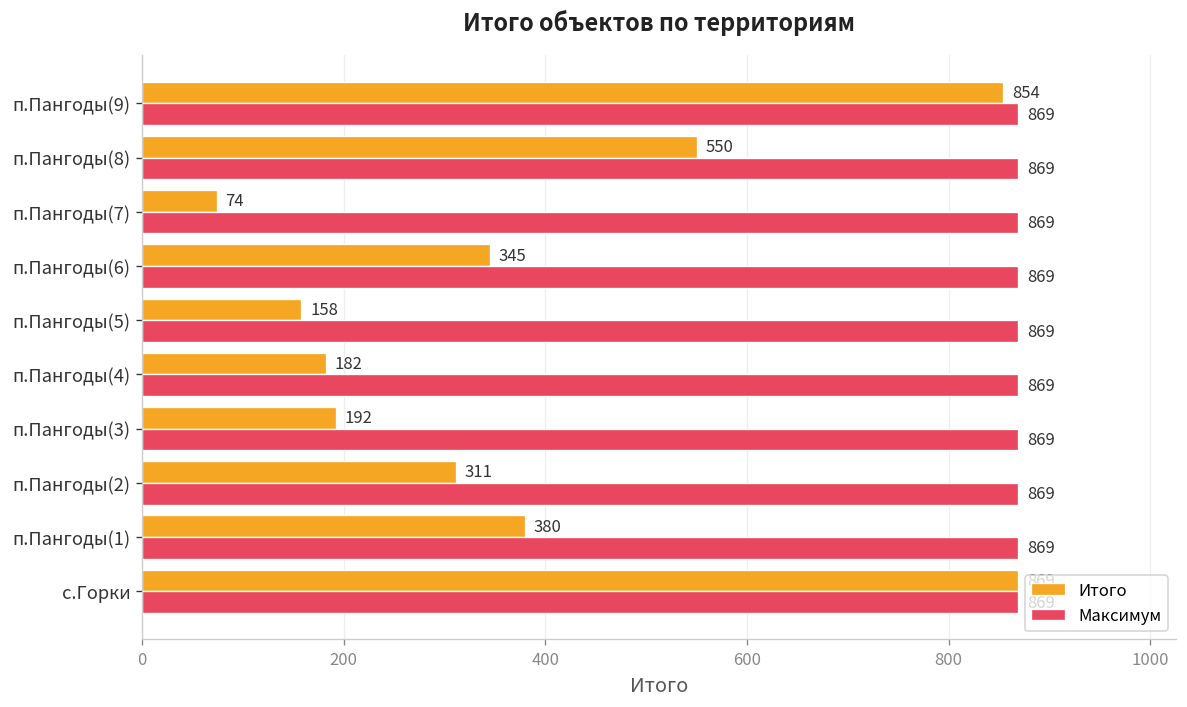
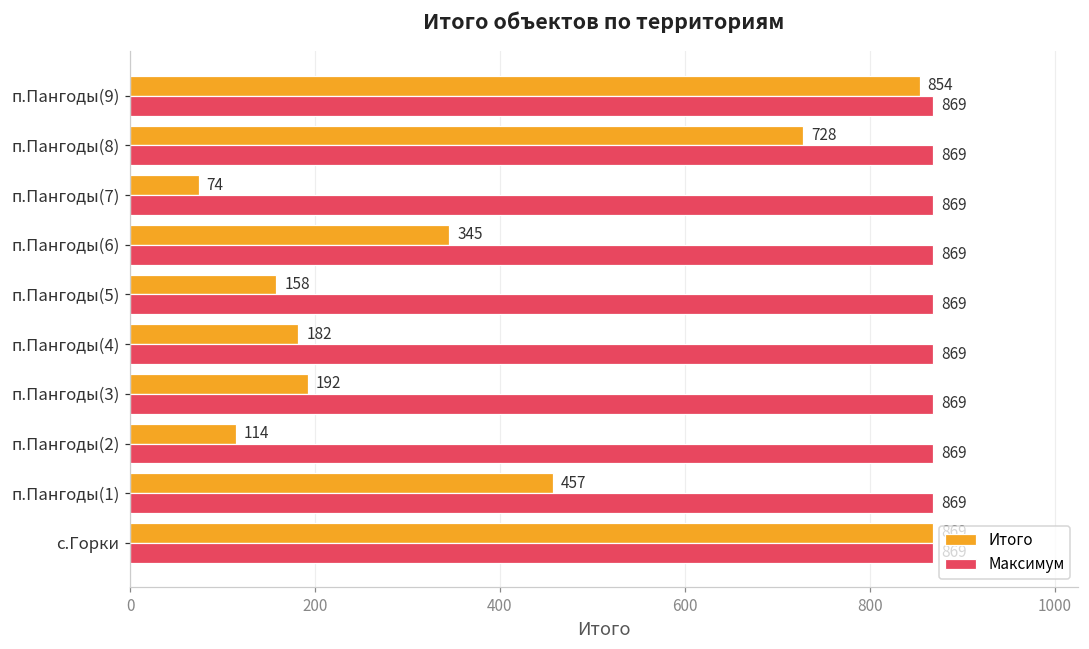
Итого, п.Пангоды(8): 550 -> 728
Итого, п.Пангоды(2): 311 -> 114
Итого, п.Пангоды(1): 380 -> 457
